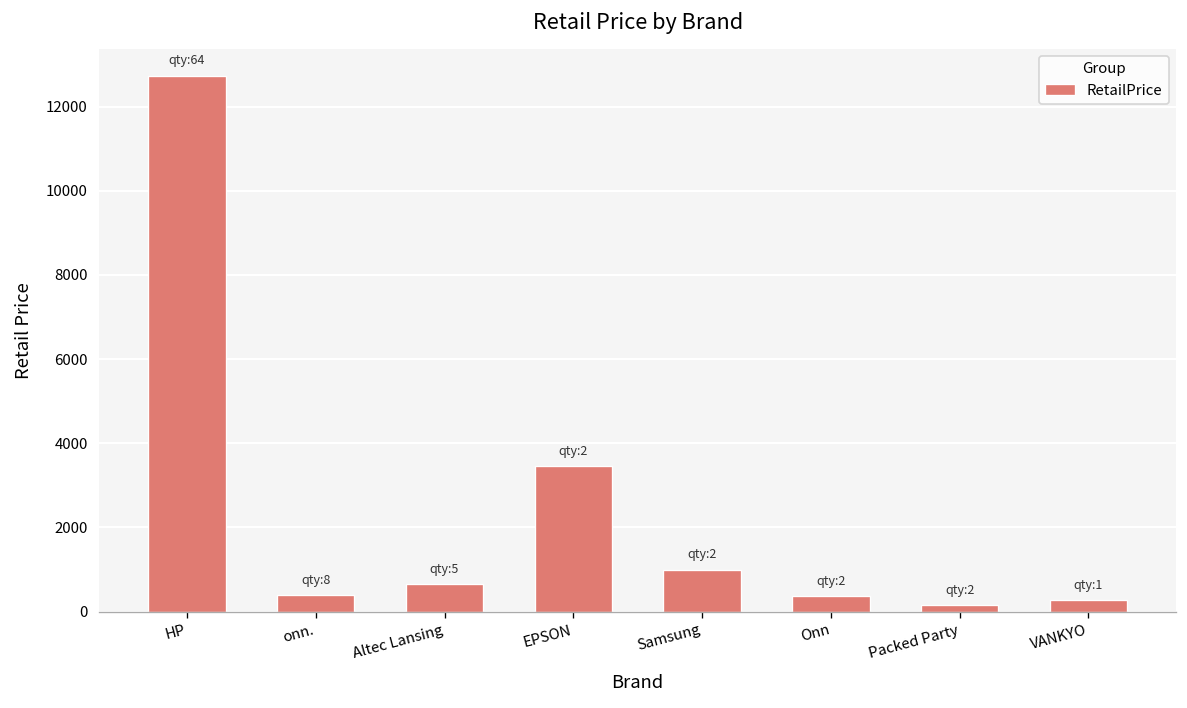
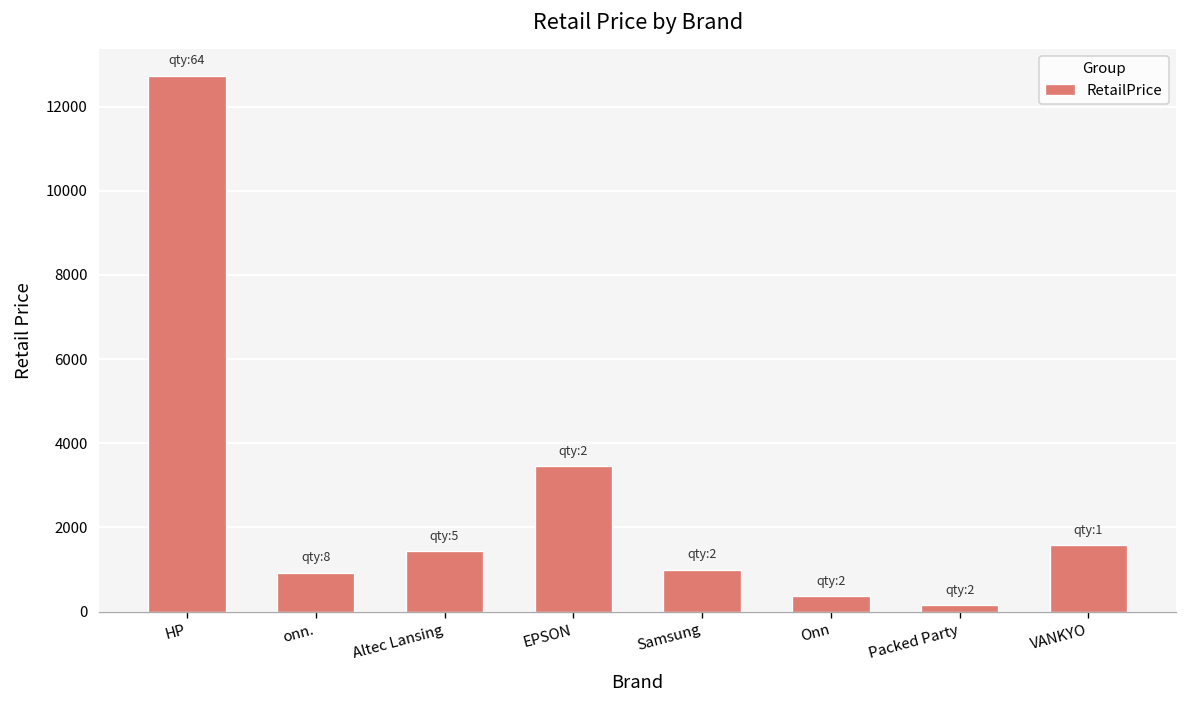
onn.: 400 -> 900
Altec Lansing: 600 -> 1400
VANKYO: 300 -> 1600
